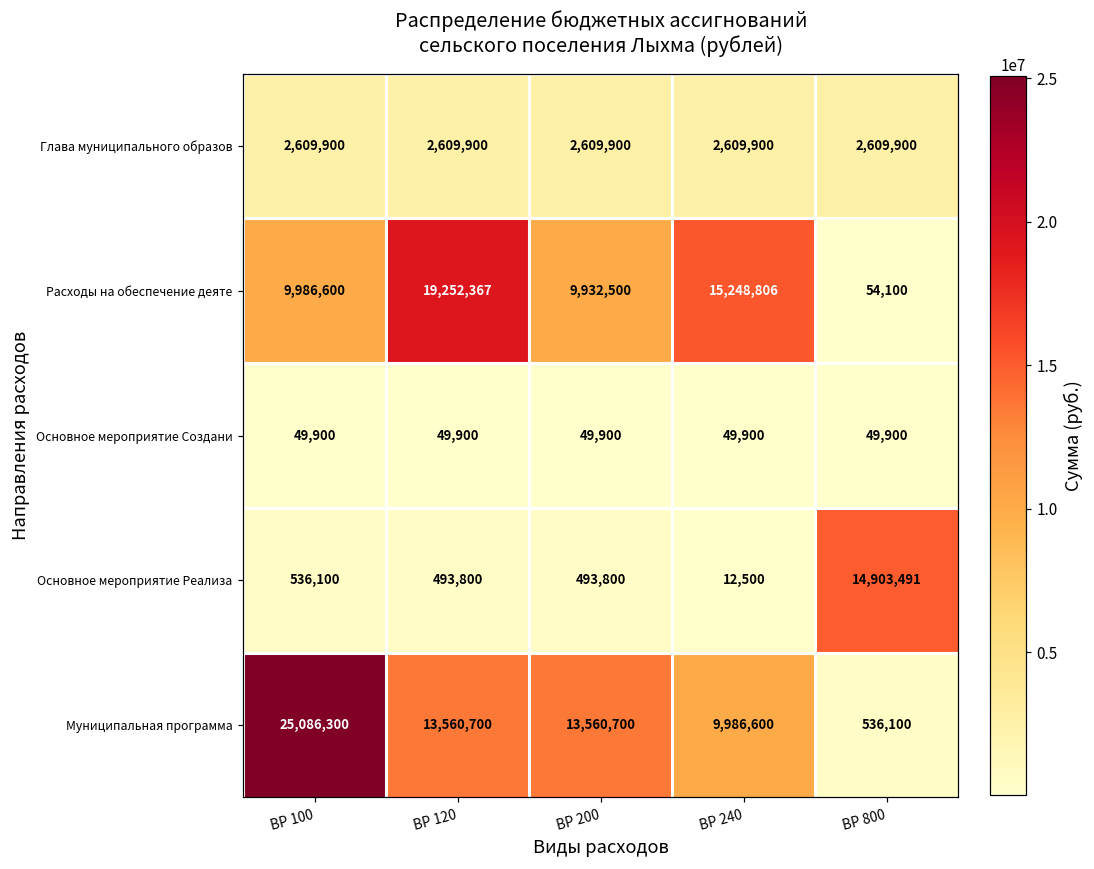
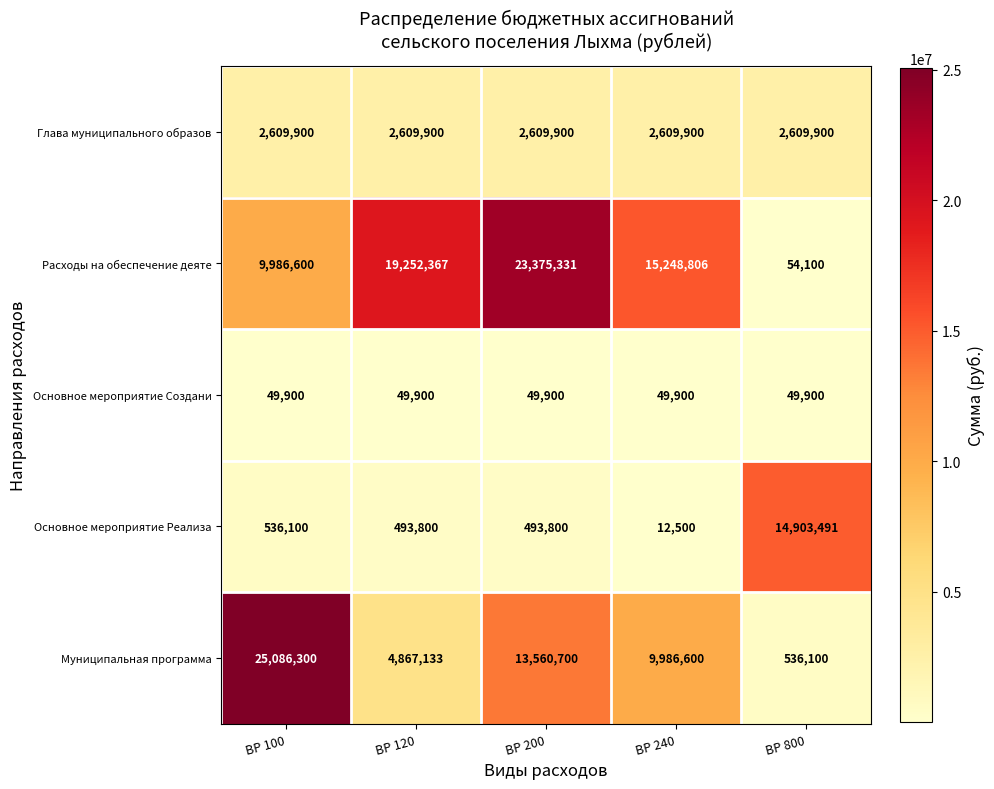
Расходы на обеспечение деяте, ВР 200: 9,932,500 -> 23,375,331
Муниципальная программа, ВР 120: 13,560,700 -> 4,867,133
